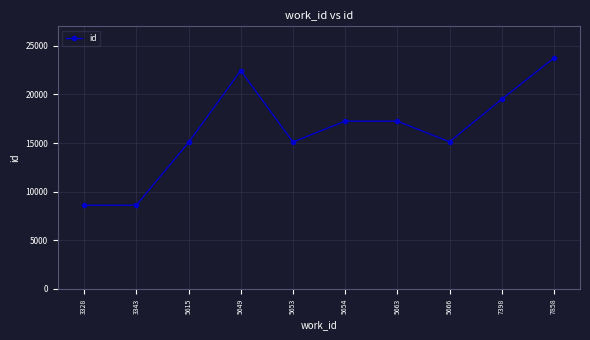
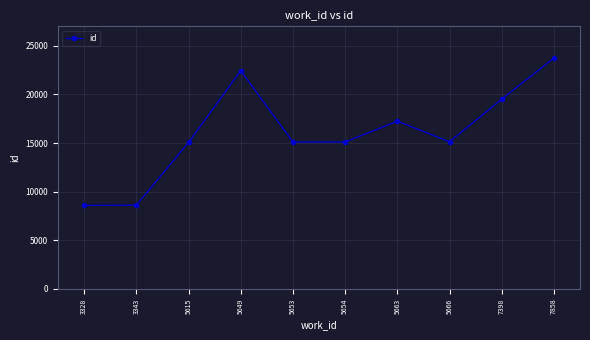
5654: 17000 -> 15000
